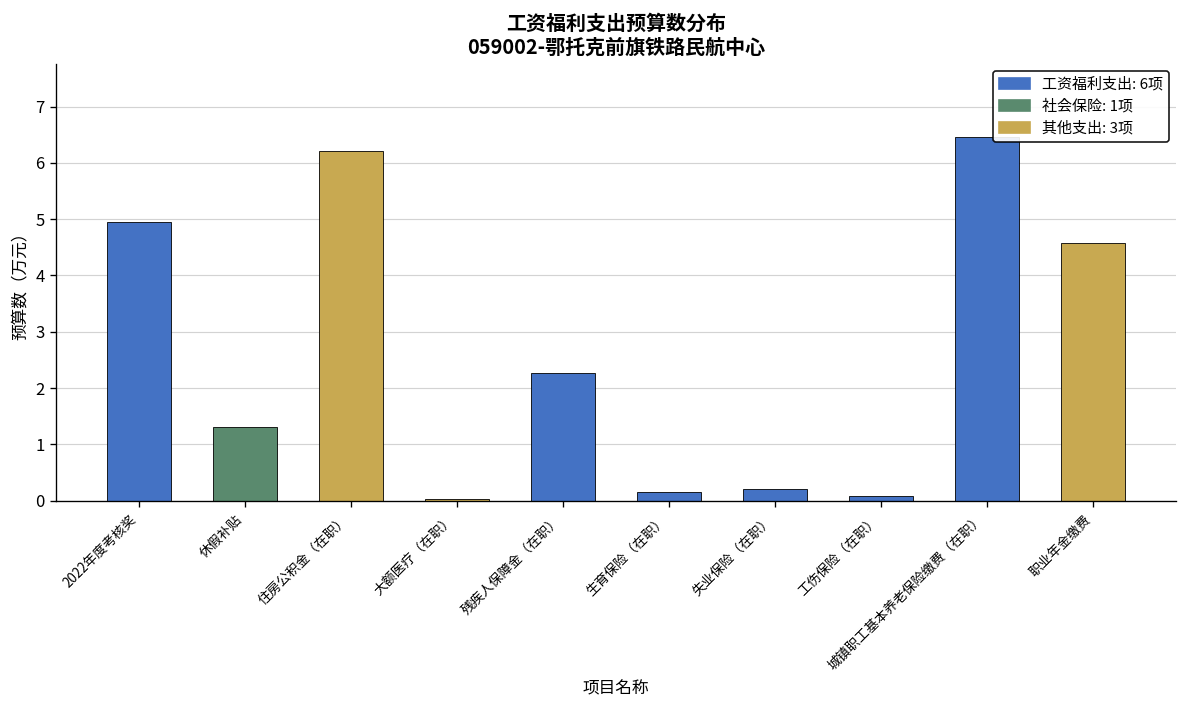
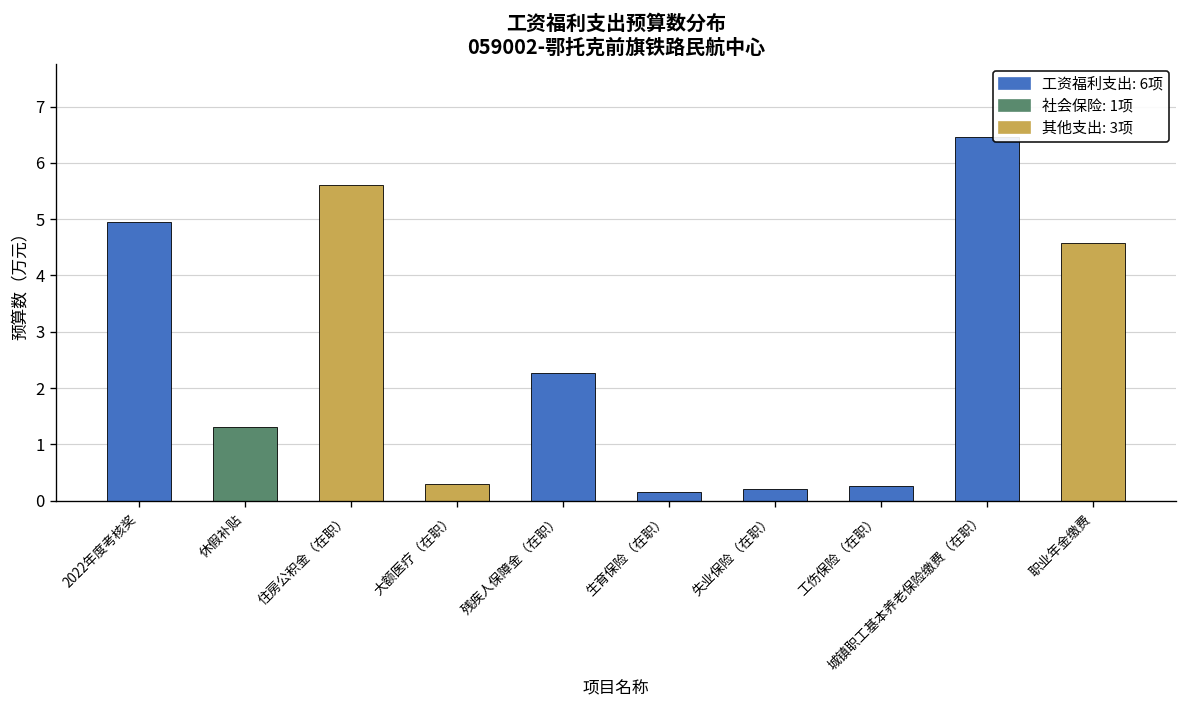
住房公积金（在职）: 6.2 -> 5.6
大额医疗（在职）: 0.0 -> 0.3
工伤保险（在职）: 0.1 -> 0.3
